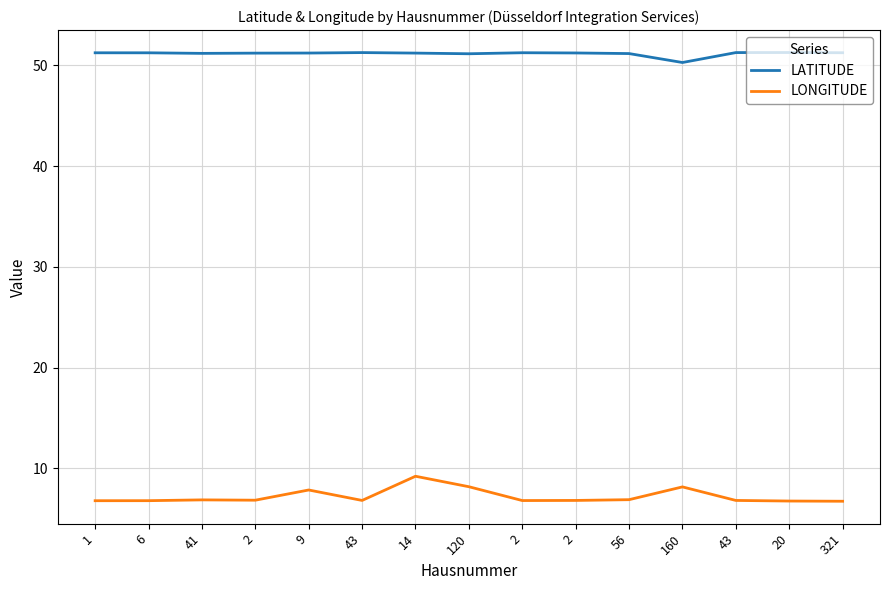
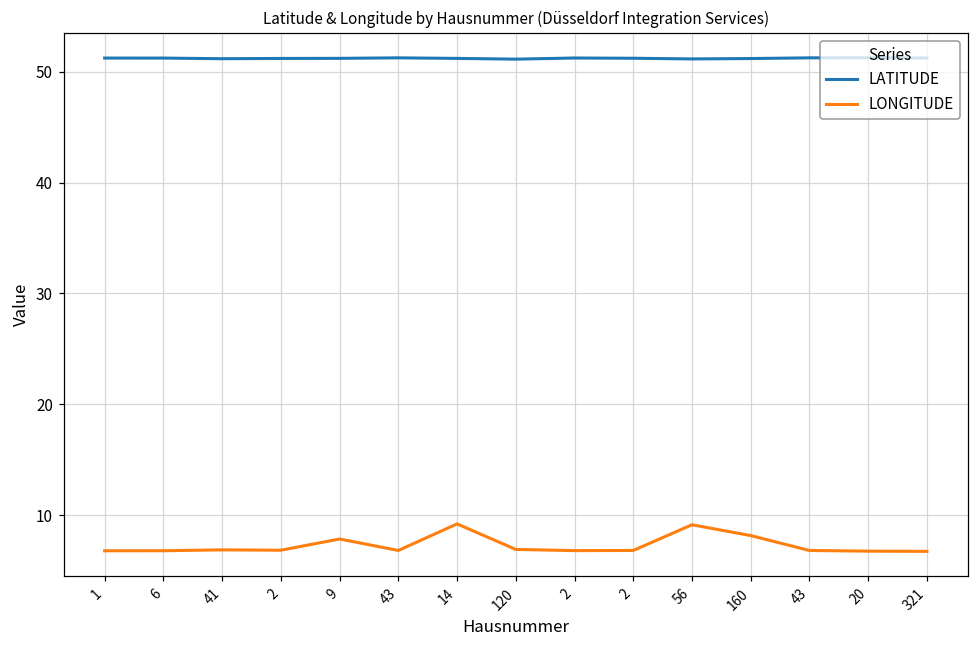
LONGITUDE, 120: 8.2 -> 6.9
LONGITUDE, 56: 6.9 -> 9.1
LATITUDE, 160: 50.3 -> 51.2
